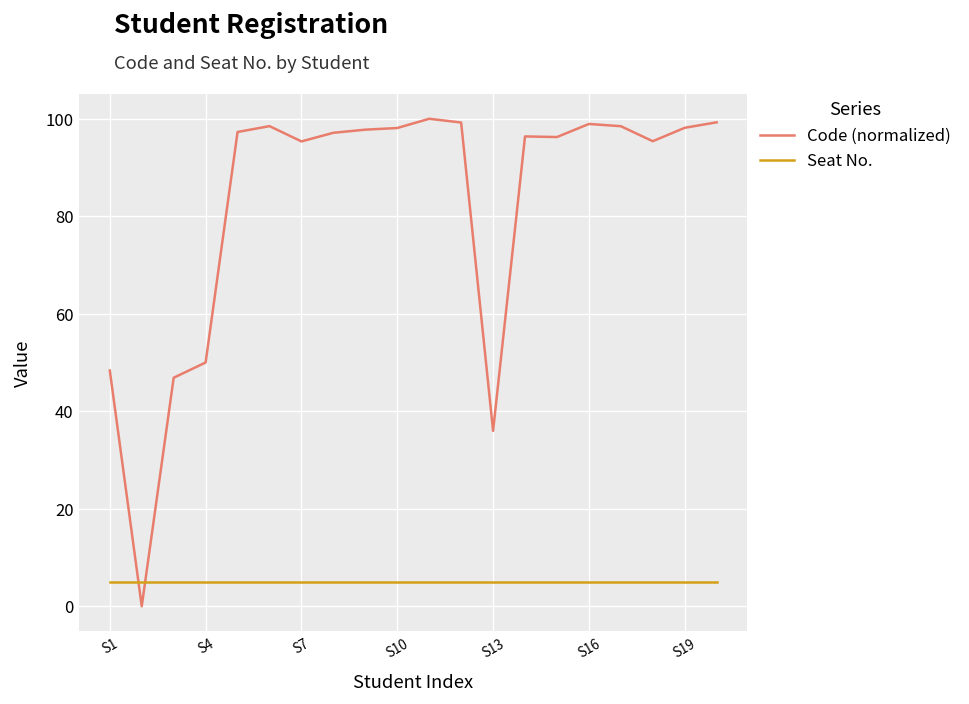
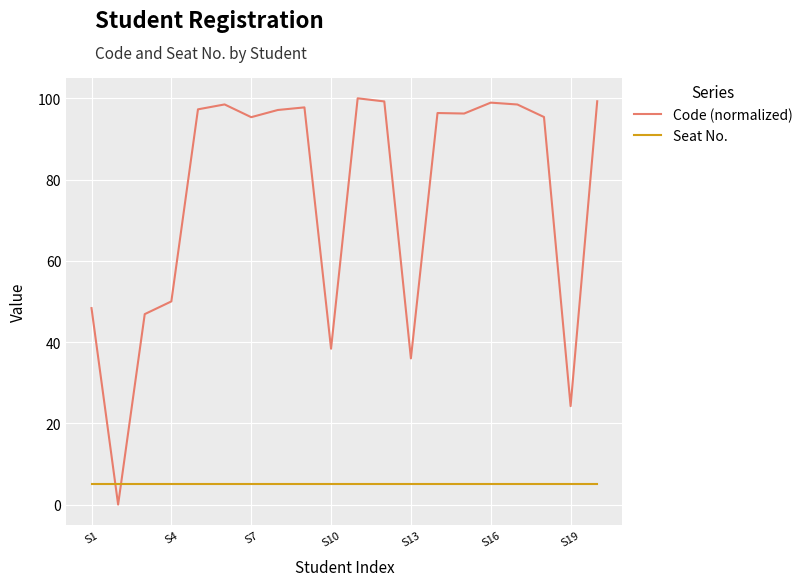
Code (normalized), S10: 98 -> 38
Code (normalized), S19: 98 -> 24
